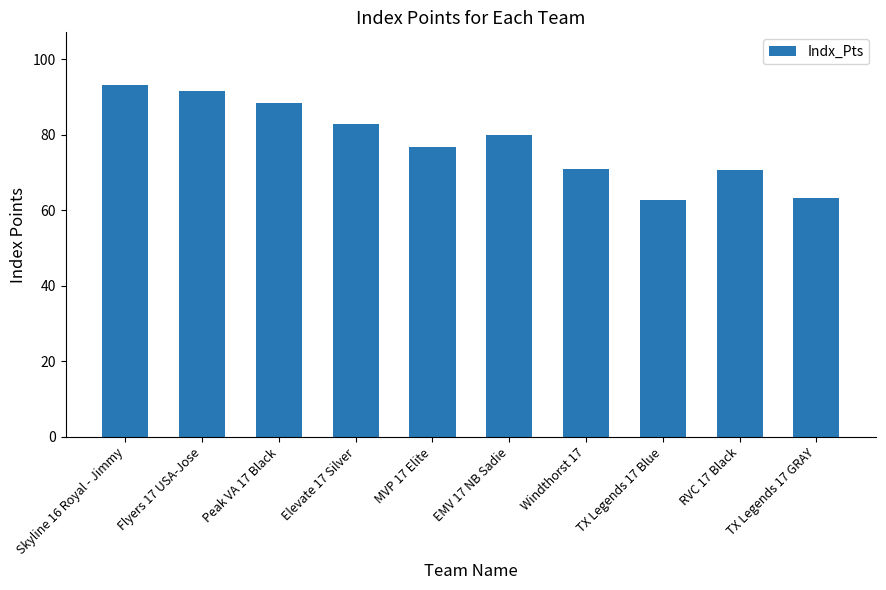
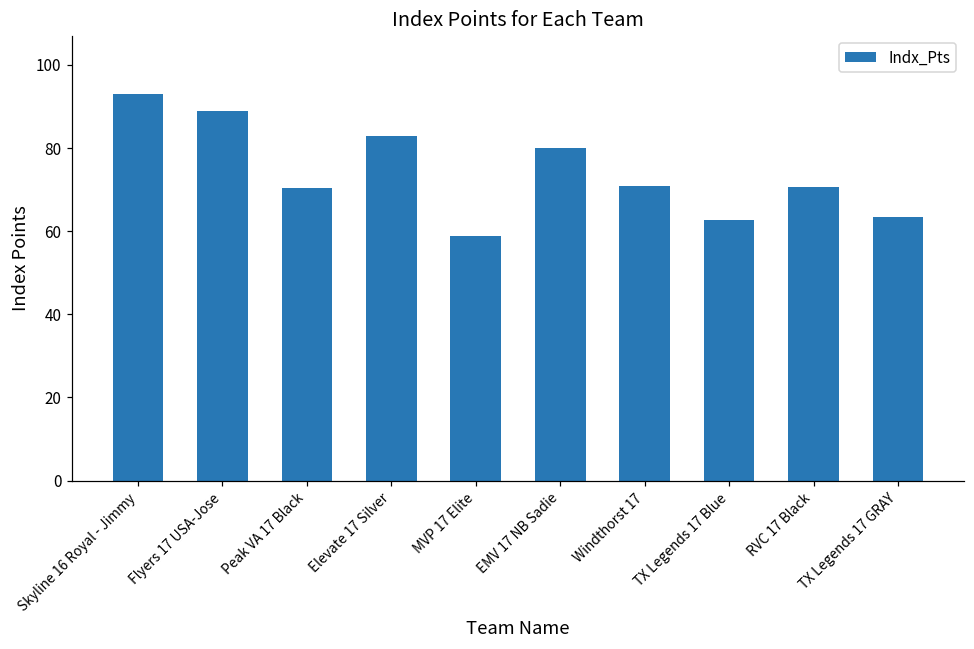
Flyers 17 USA-Jose: 92 -> 89
Peak VA 17 Black: 88 -> 70
MVP 17 Elite: 77 -> 59
